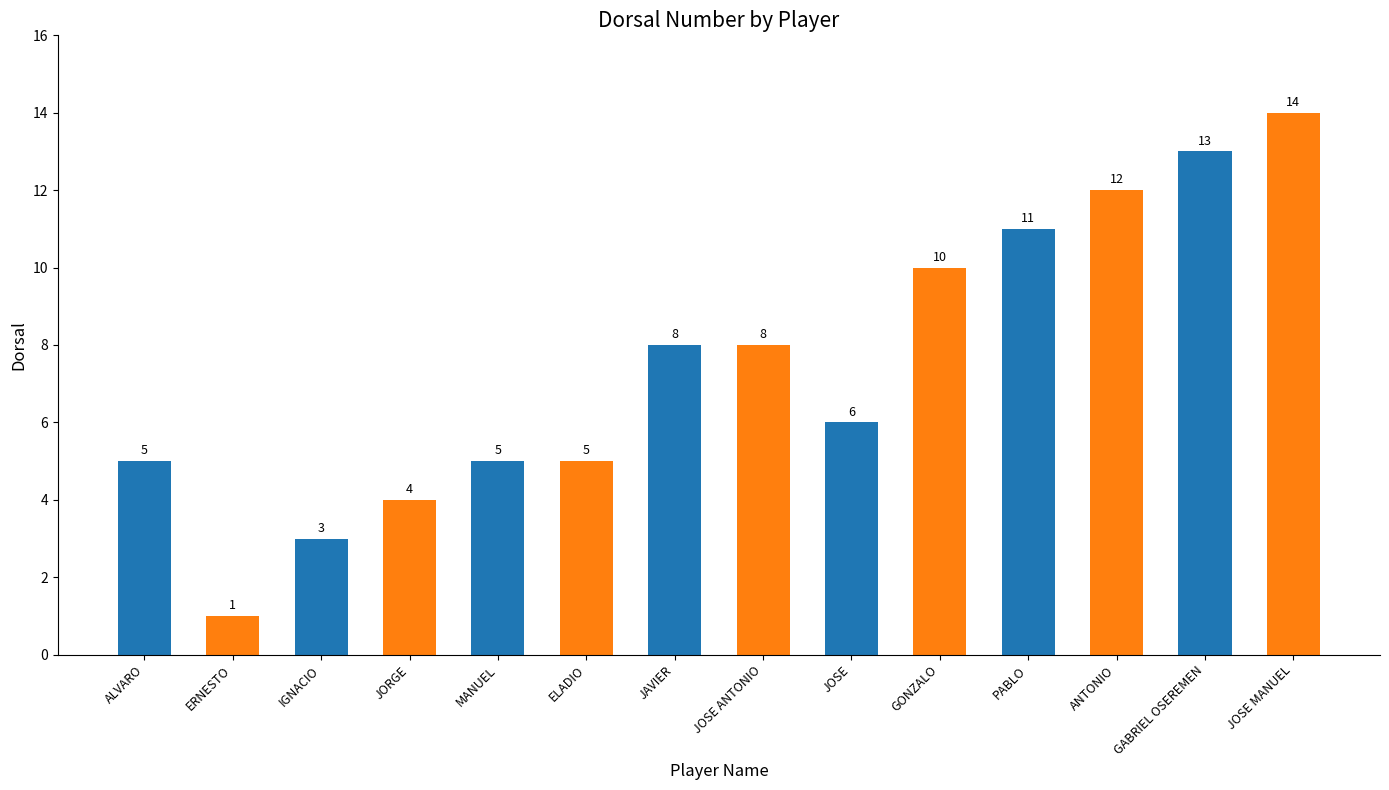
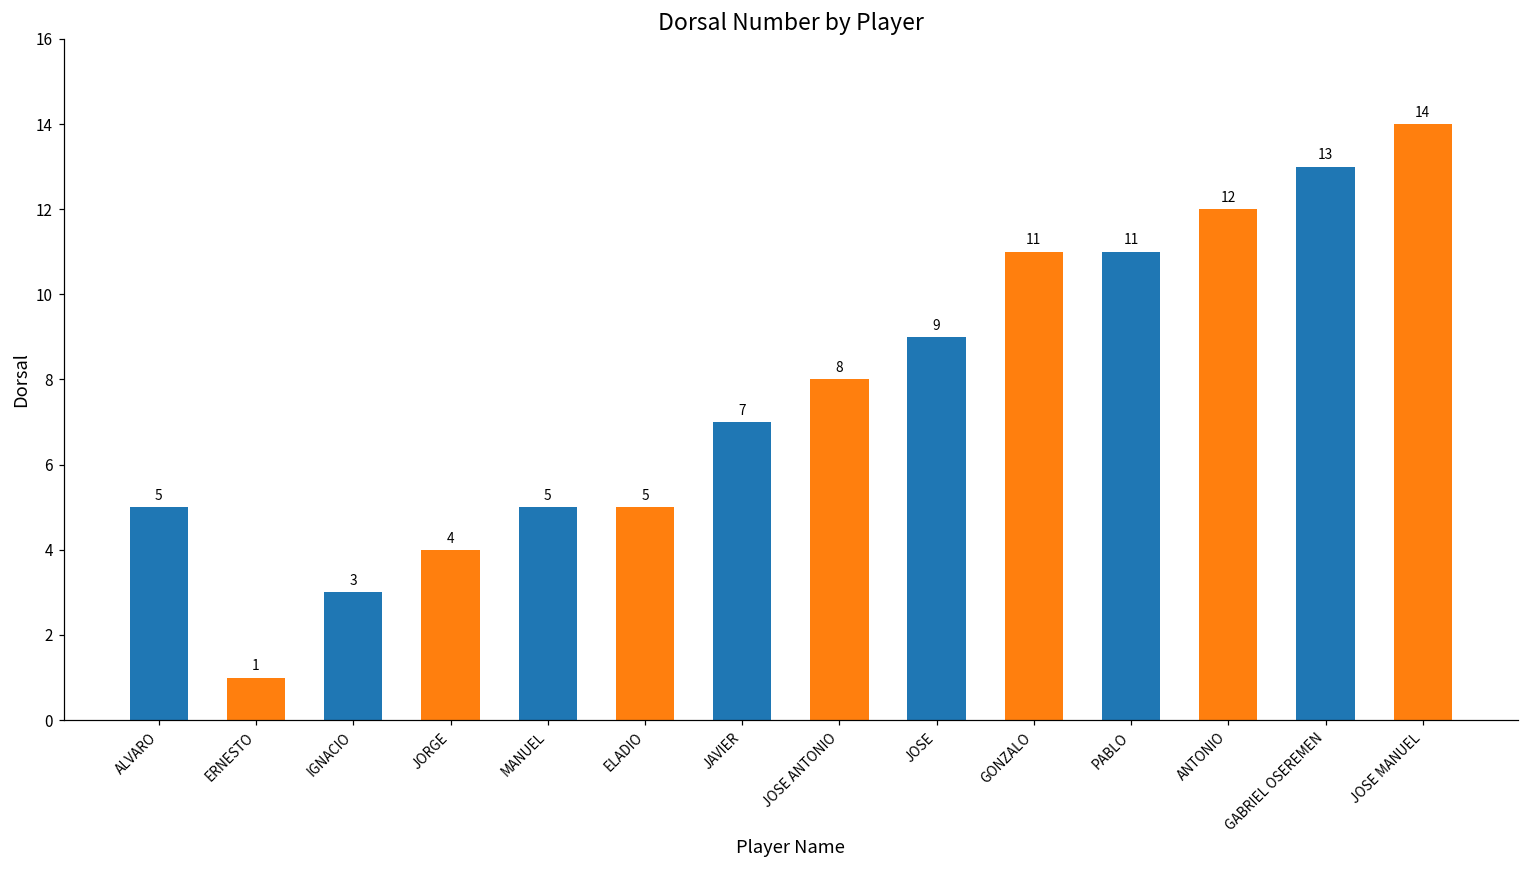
JAVIER: 8 -> 7
JOSE: 6 -> 9
GONZALO: 10 -> 11
